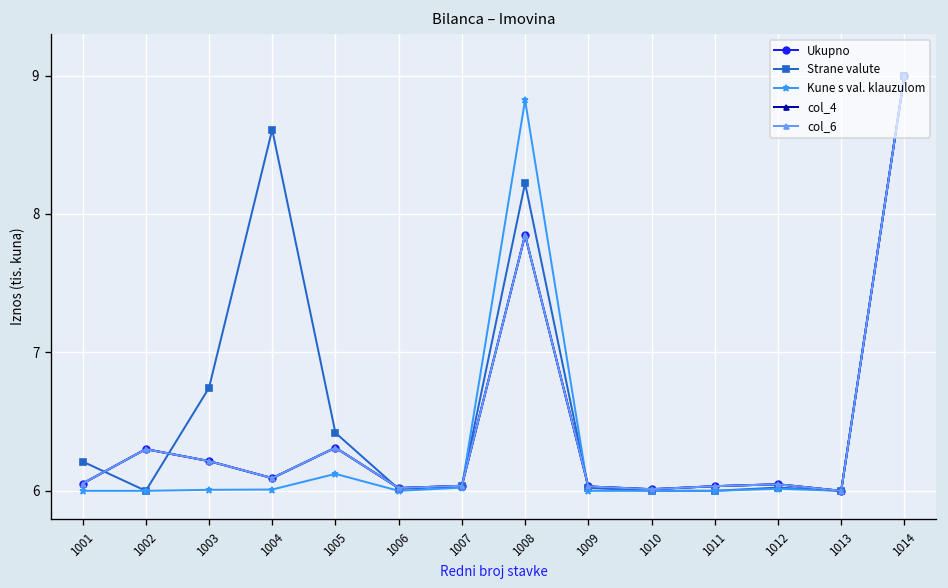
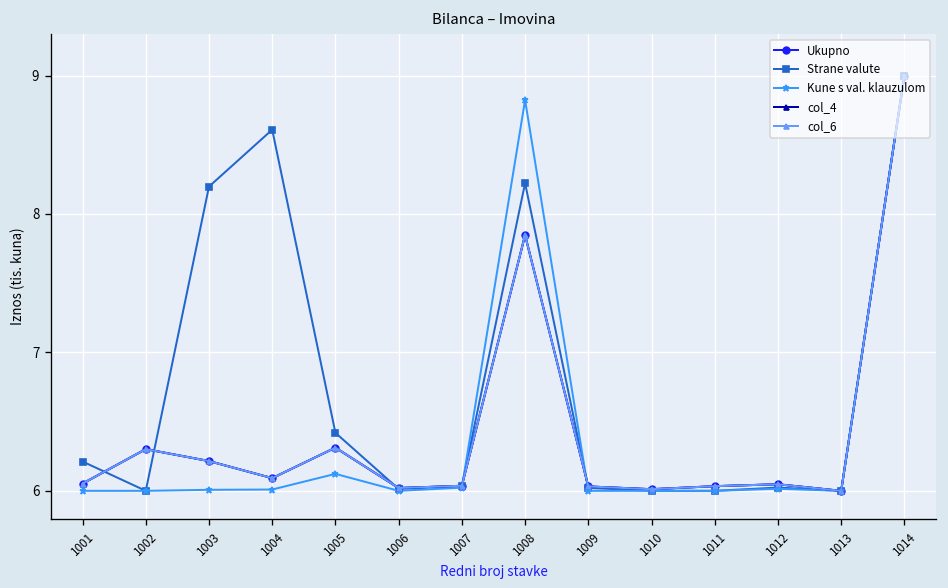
Strane valute, 1003: 6.74 -> 8.20
